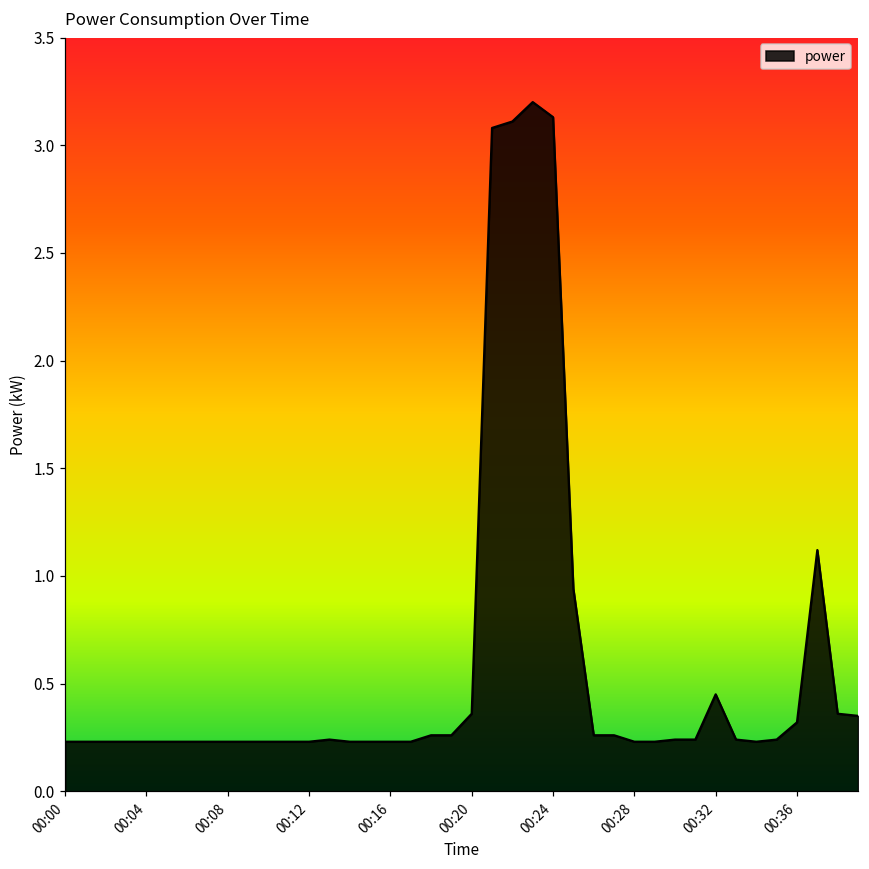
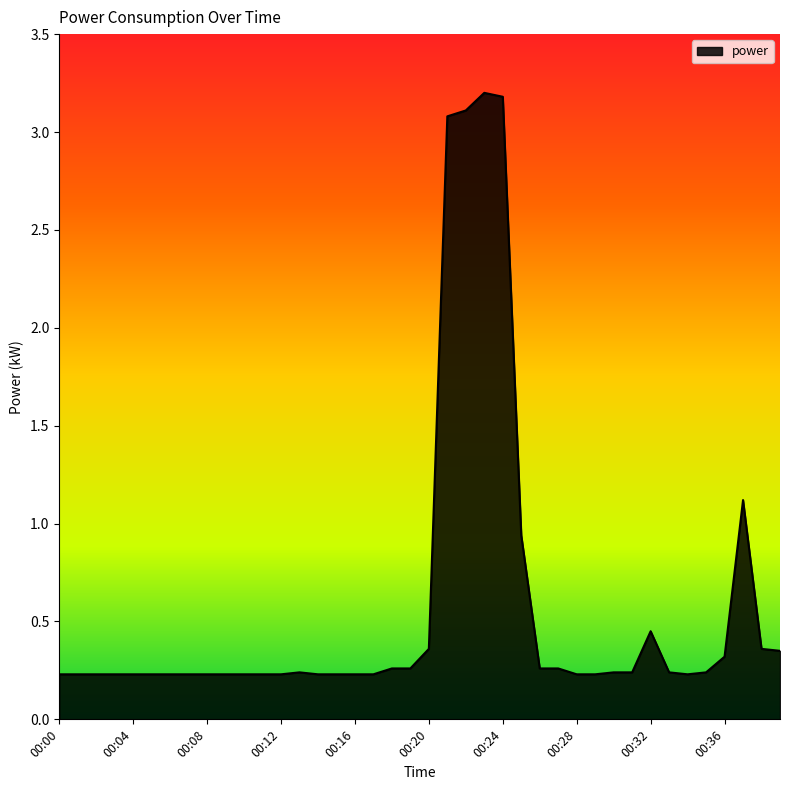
00:24: 3.13 -> 3.18
